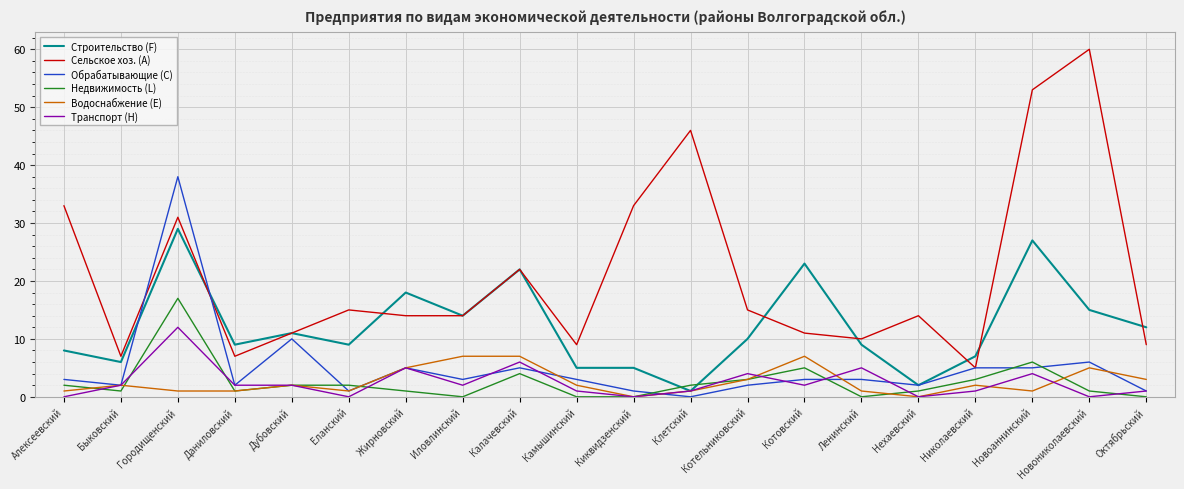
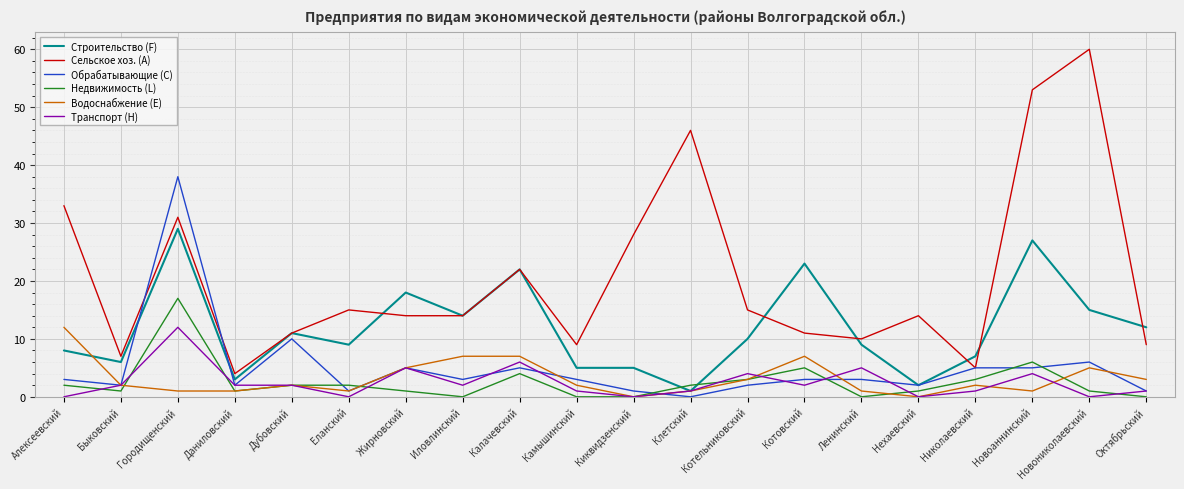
Водоснабжение (E), Алексеевский: 1 -> 12
Строительство (F), Даниловский: 9 -> 3
Сельское хоз. (A), Даниловский: 7 -> 4
Сельское хоз. (A), Киквидзенский: 33 -> 28
